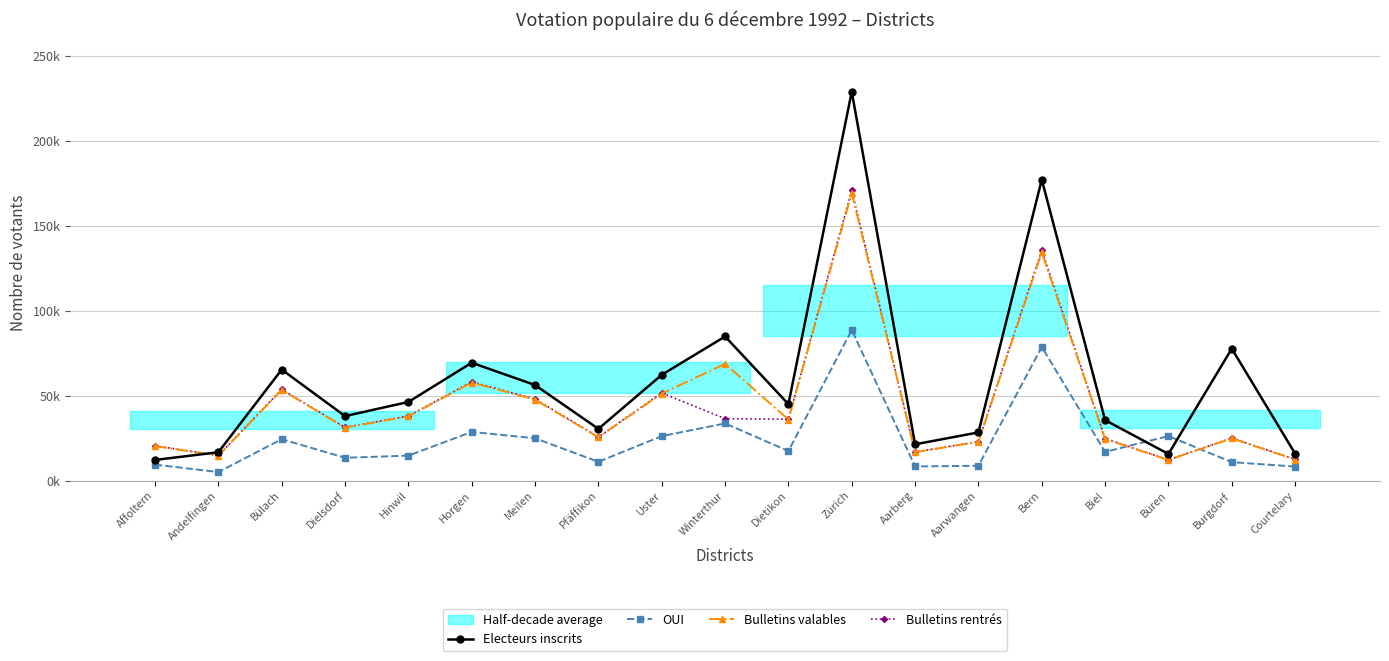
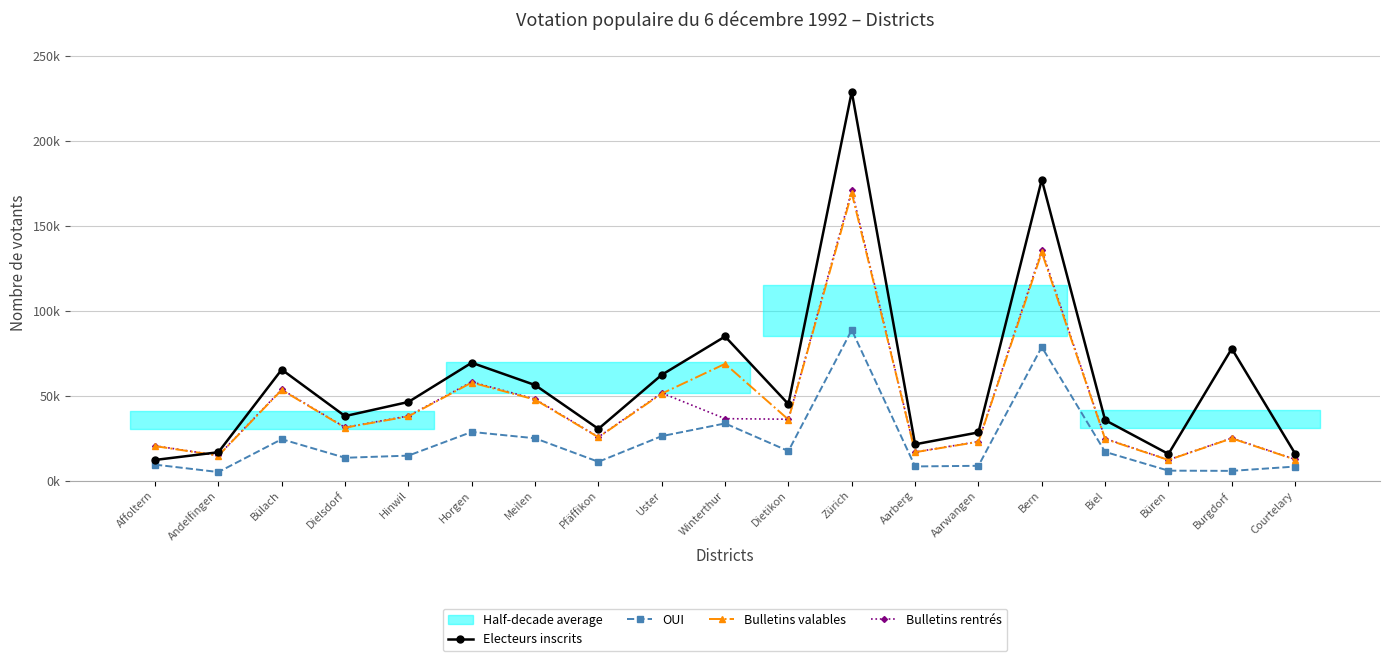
OUI, Büren: 26000 -> 6000
OUI, Burgdorf: 11000 -> 6000
